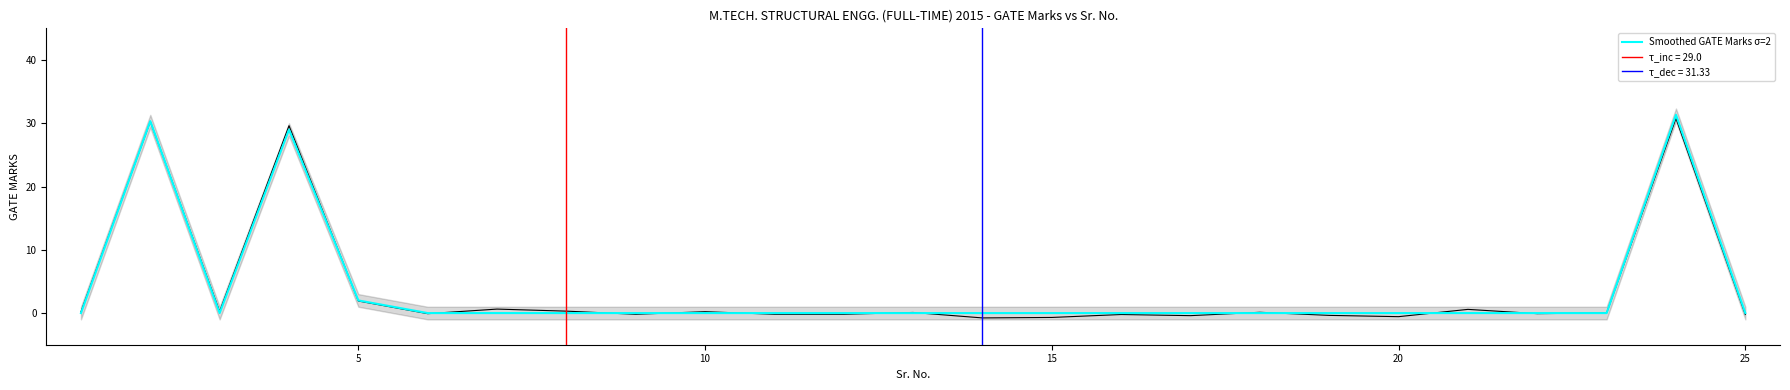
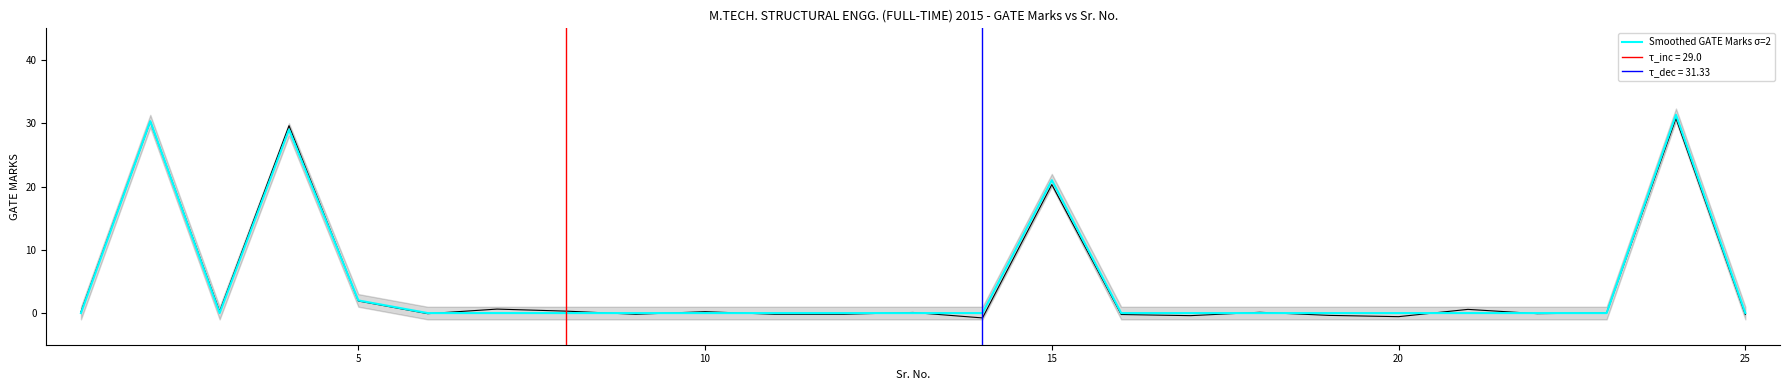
Smoothed GATE Marks σ=2, 15: 0 -> 21
